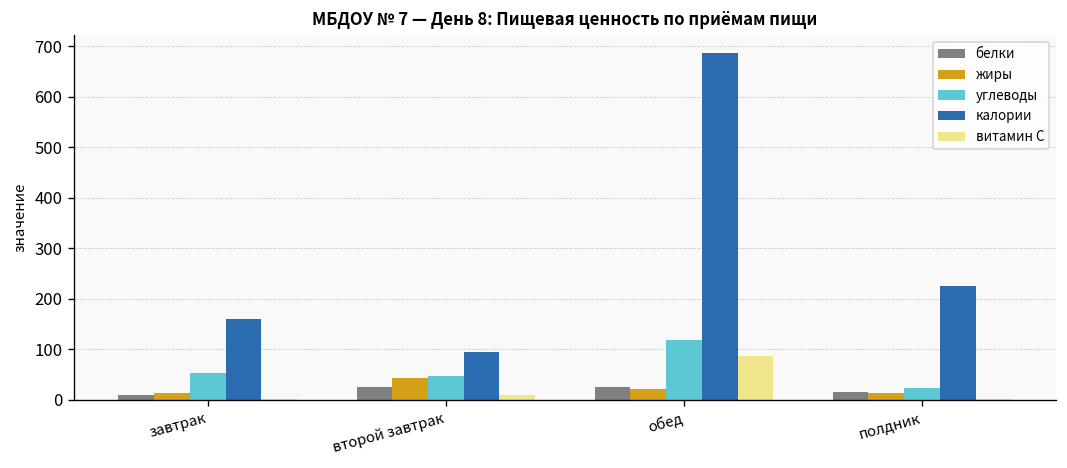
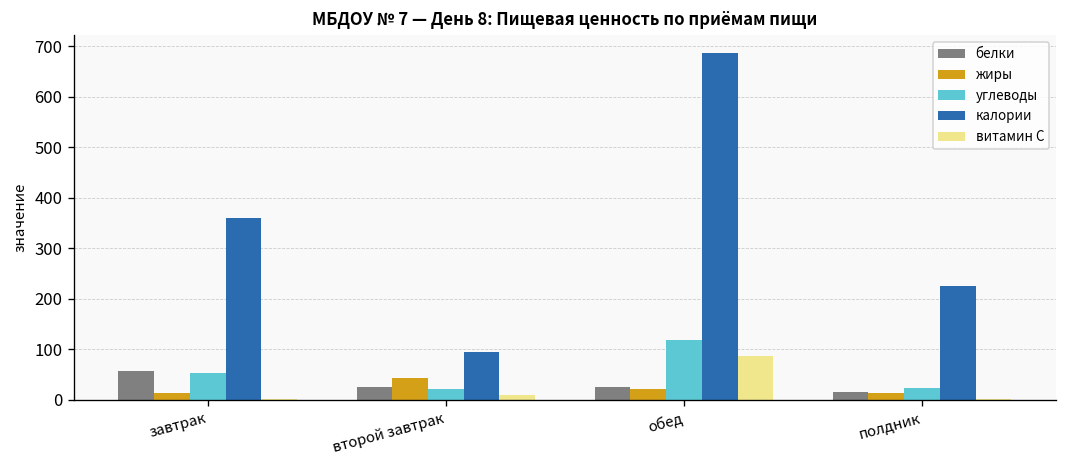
белки, завтрак: 10 -> 60
калории, завтрак: 160 -> 360
углеводы, второй завтрак: 50 -> 20
